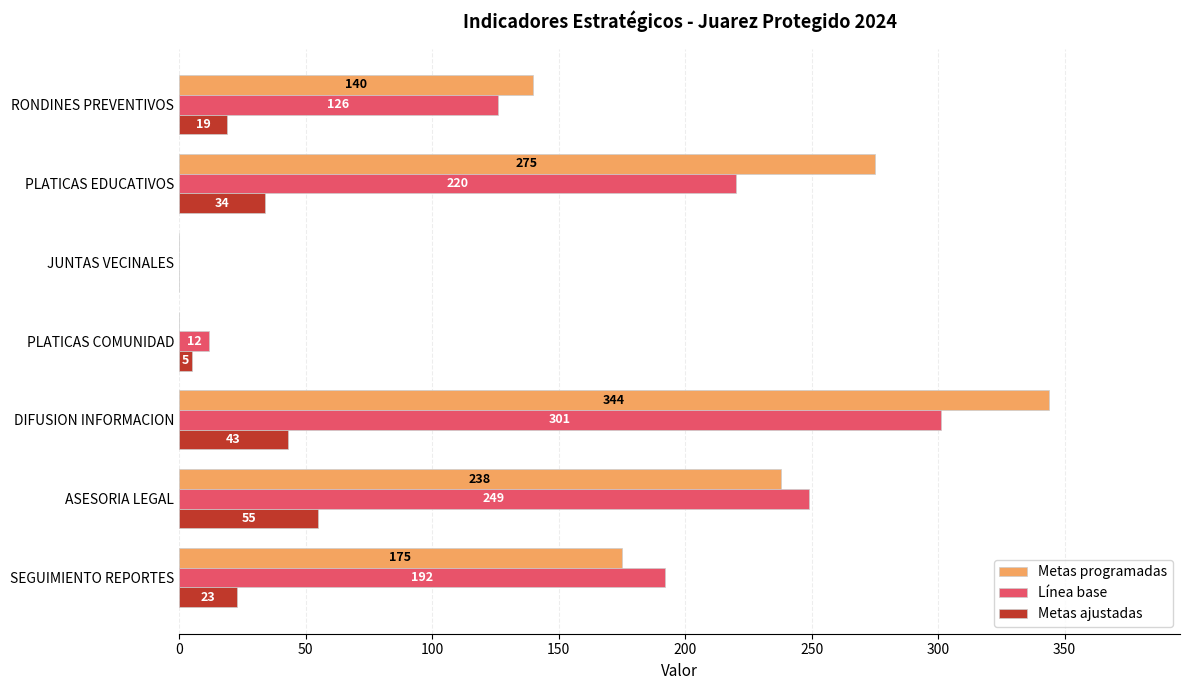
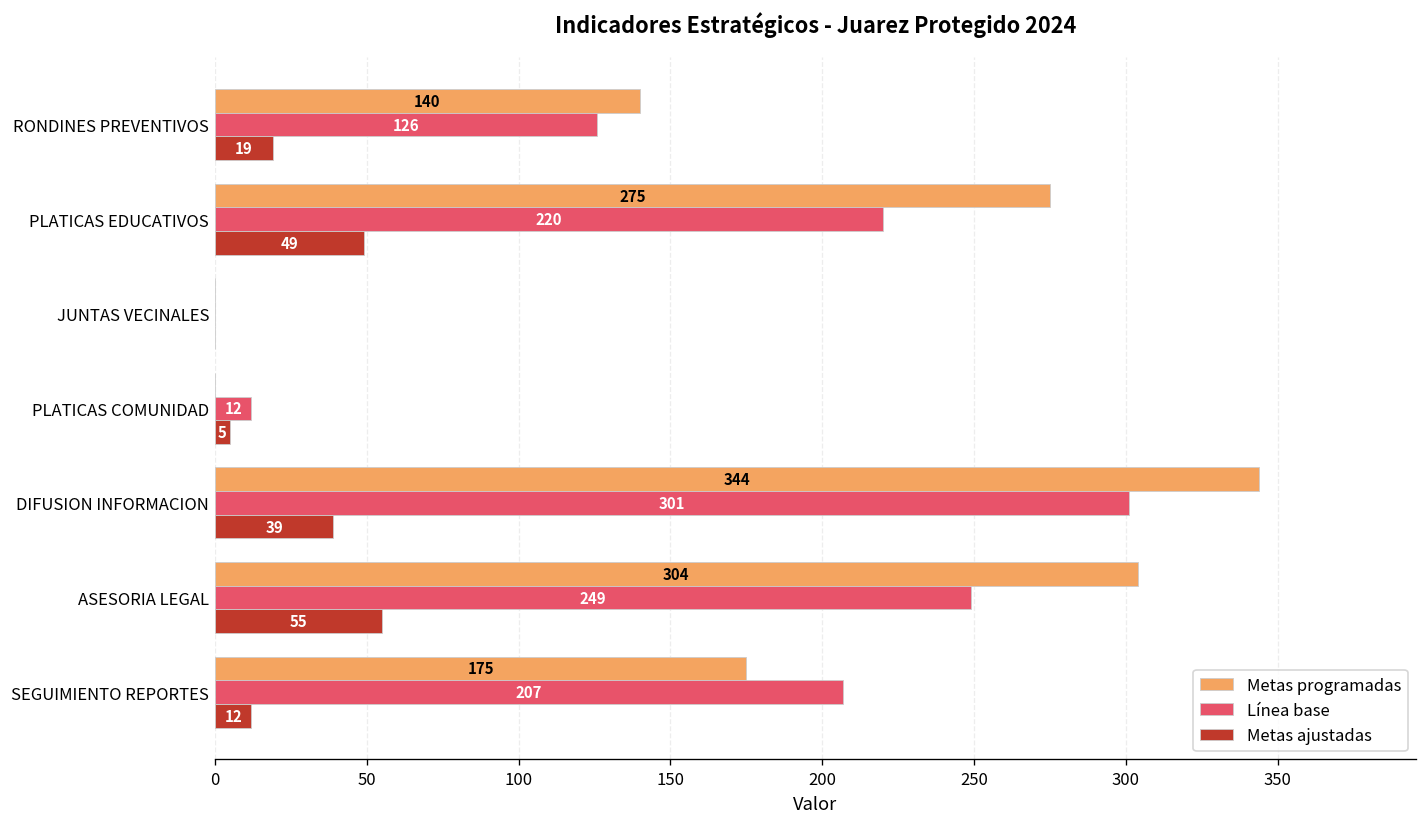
Metas ajustadas, PLATICAS EDUCATIVOS: 34 -> 49
Metas ajustadas, DIFUSION INFORMACION: 43 -> 39
Metas programadas, ASESORIA LEGAL: 238 -> 304
Línea base, SEGUIMIENTO REPORTES: 192 -> 207
Metas ajustadas, SEGUIMIENTO REPORTES: 23 -> 12
